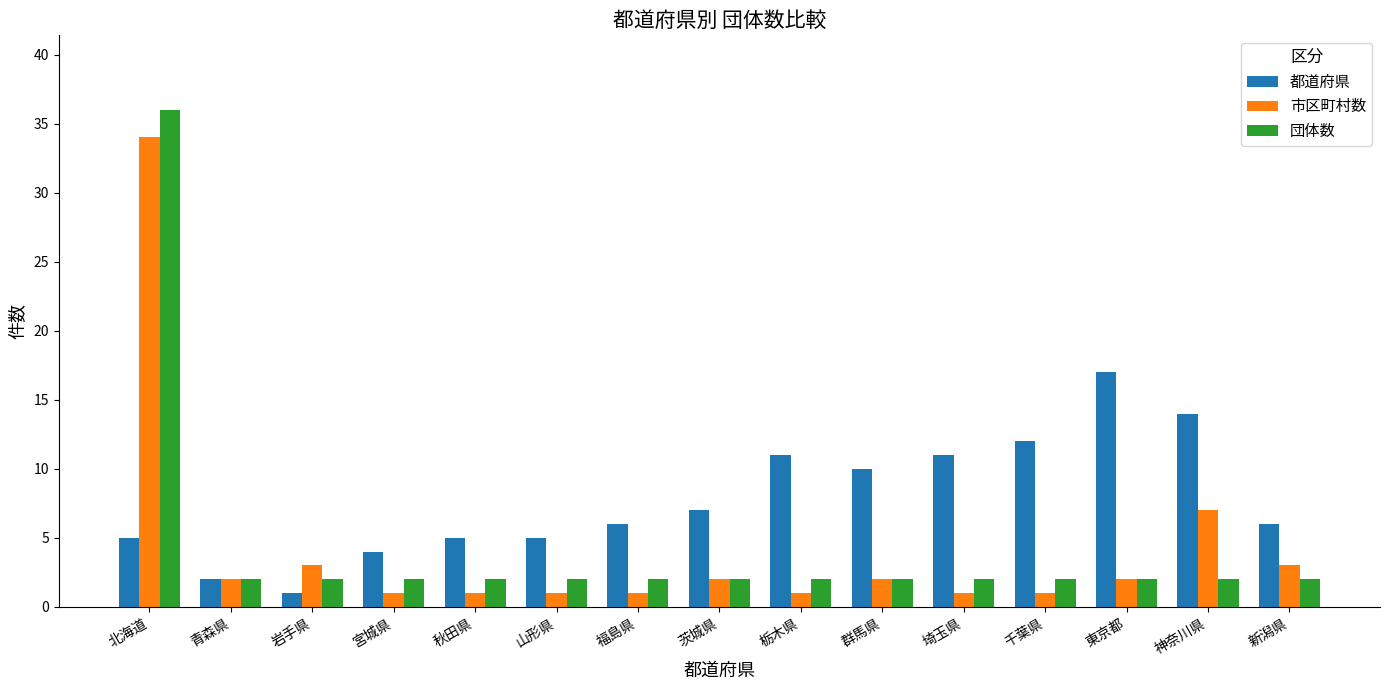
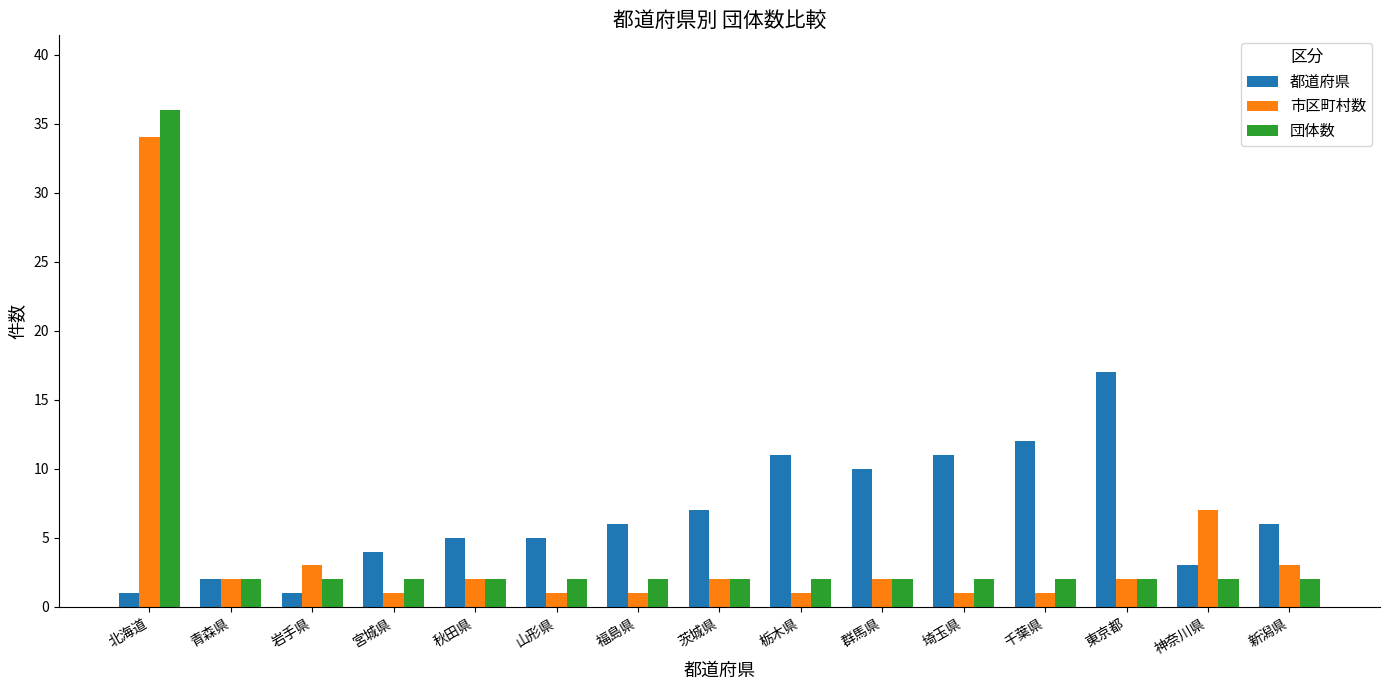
都道府県, 北海道: 5 -> 1
市区町村数, 秋田県: 1 -> 2
都道府県, 神奈川県: 14 -> 3
